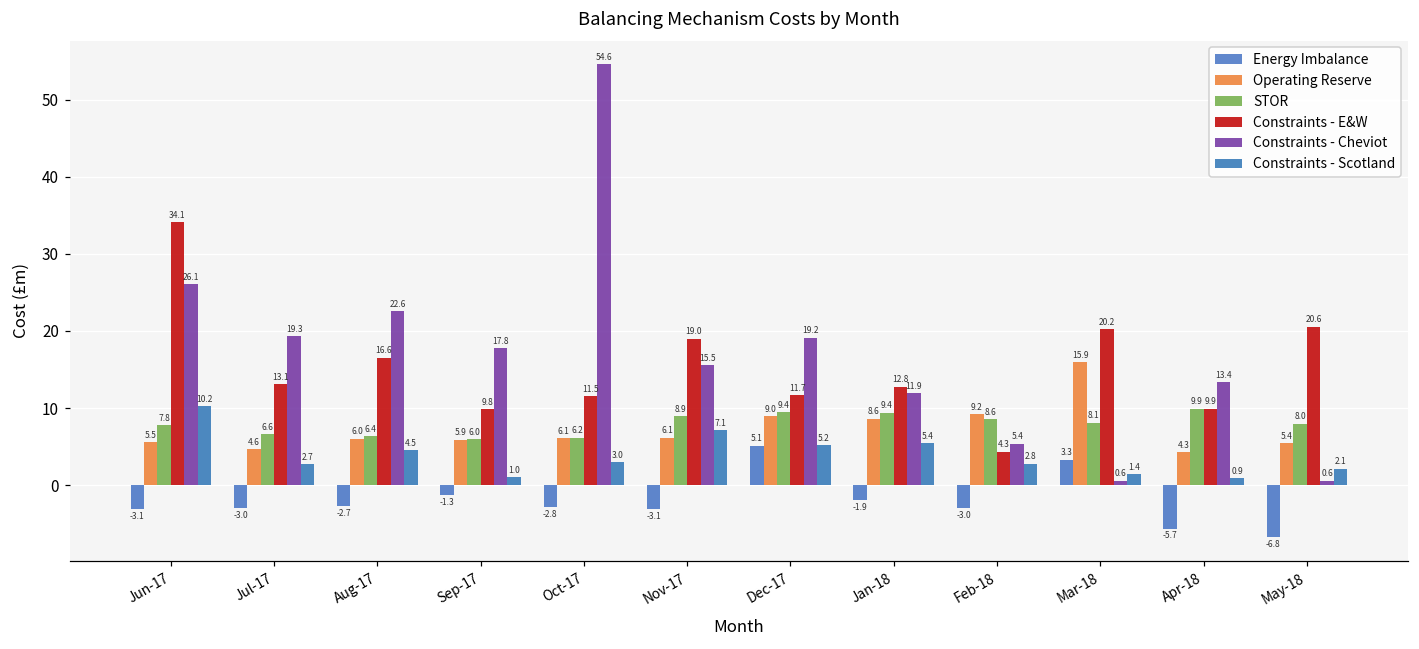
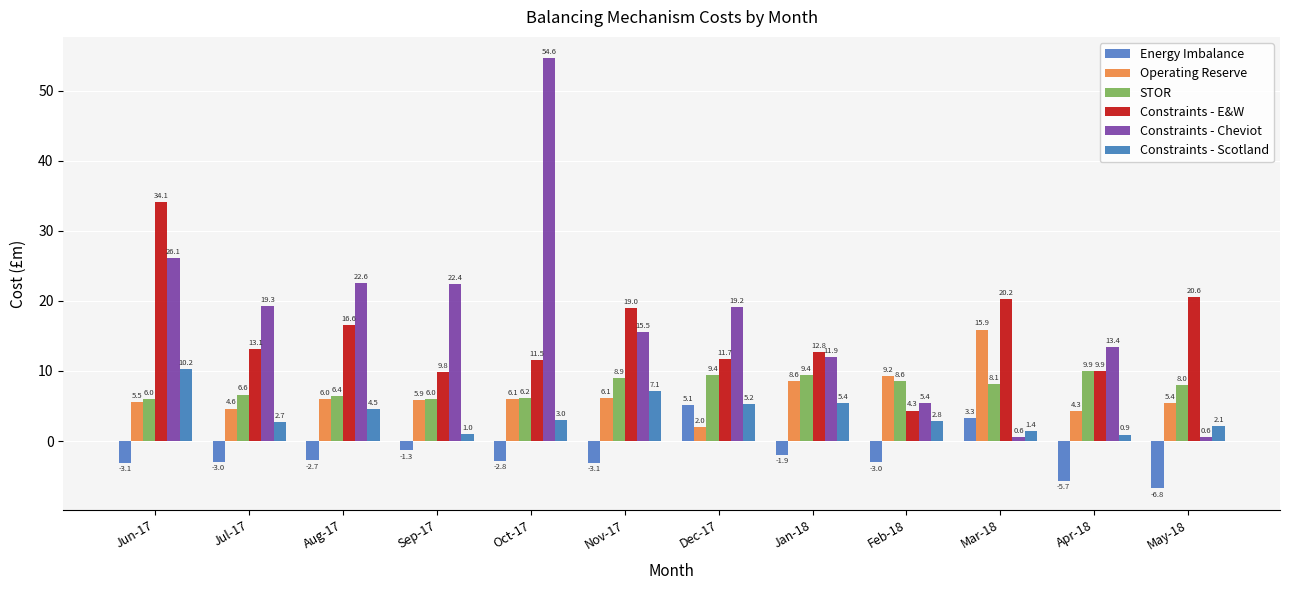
STOR, Jun-17: 7.8 -> 6.0
Constraints - Cheviot, Sep-17: 17.8 -> 22.4
Operating Reserve, Dec-17: 9.0 -> 2.0
